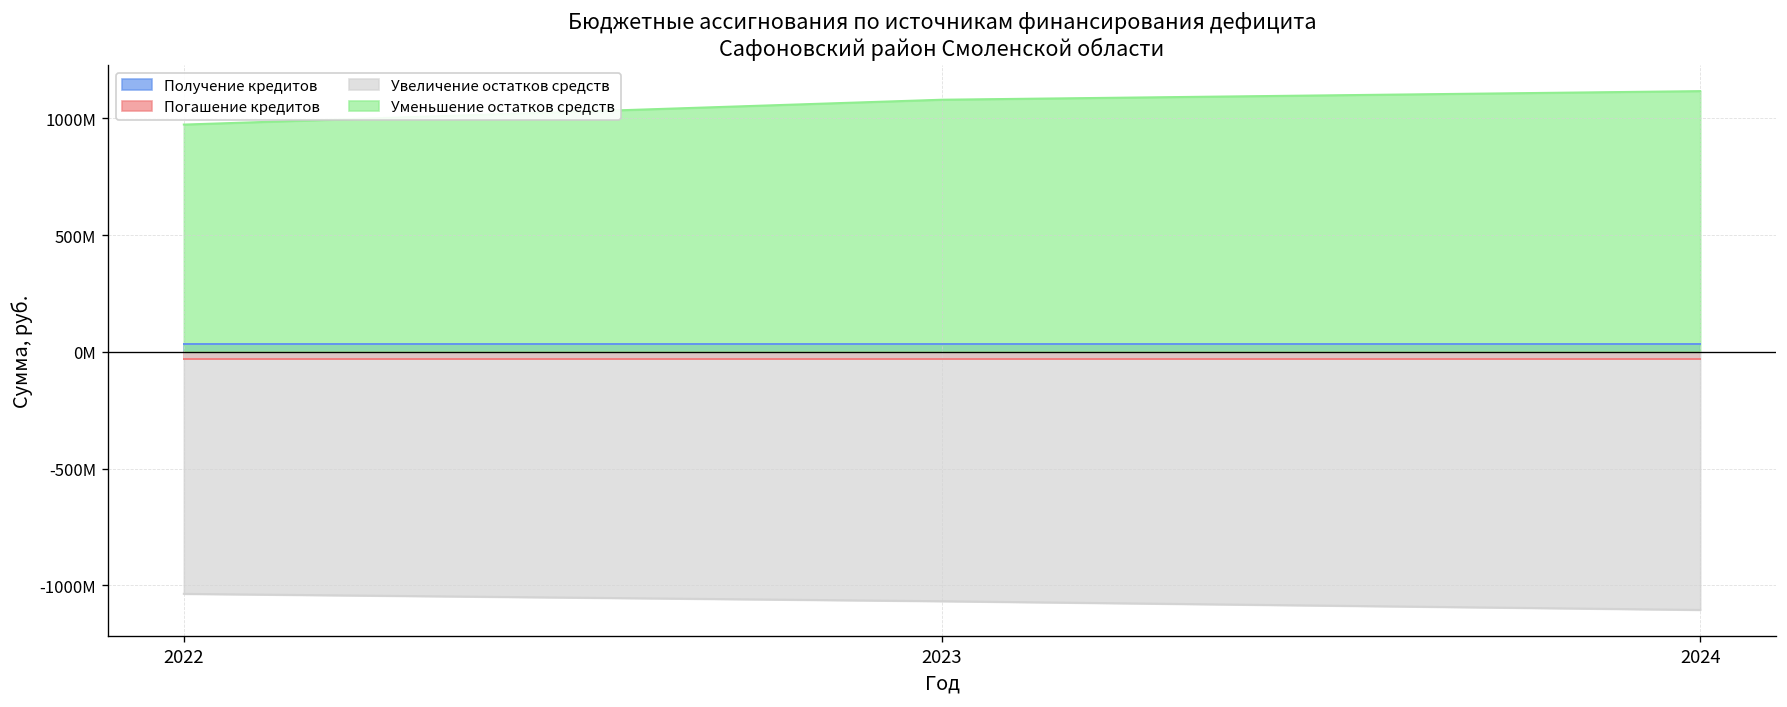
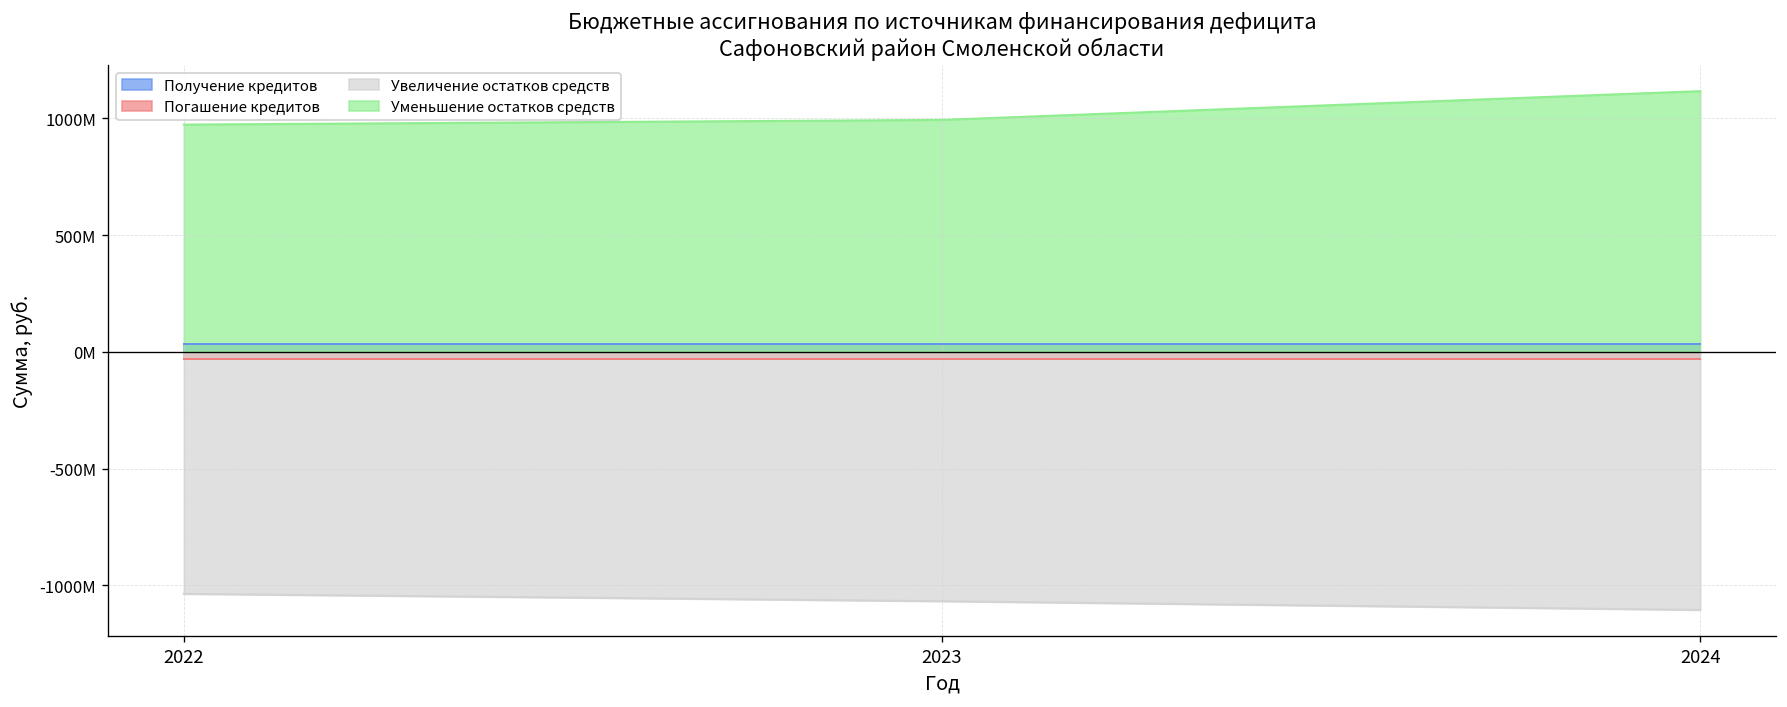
Уменьшение остатков средств, 2023: 1080М -> 990М
